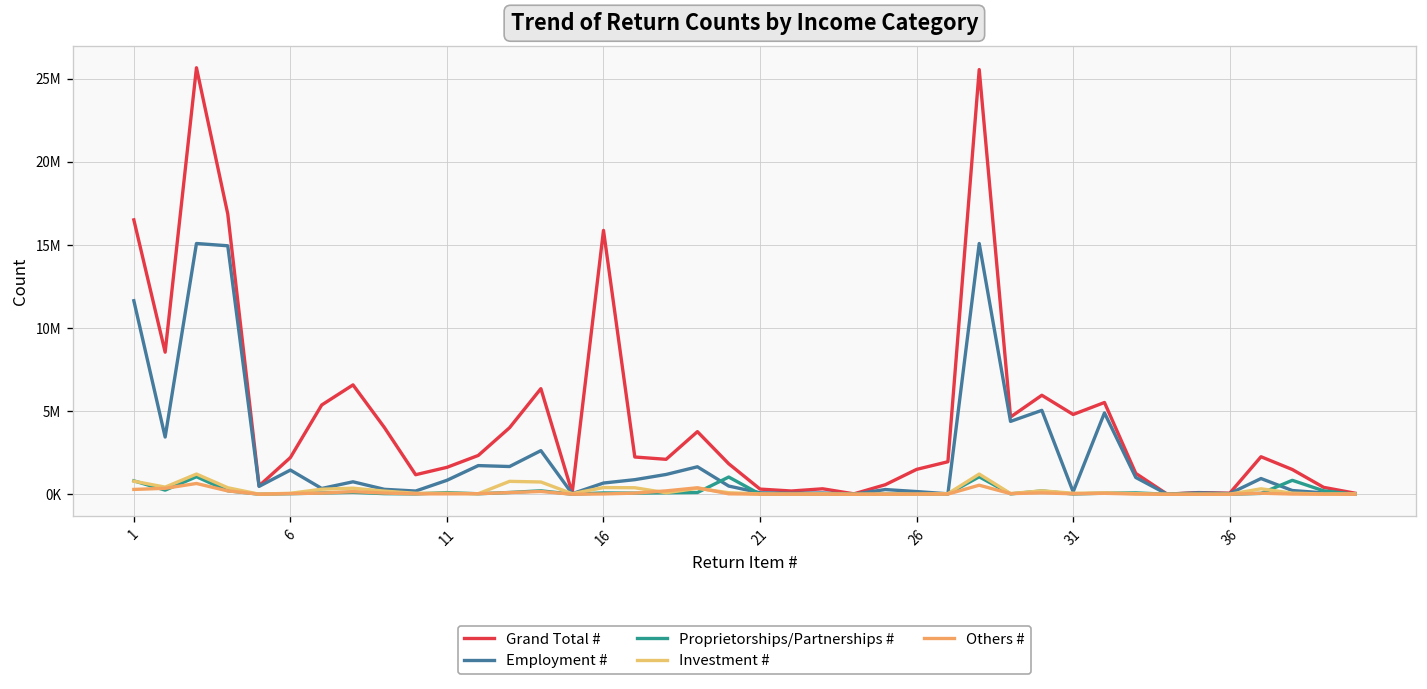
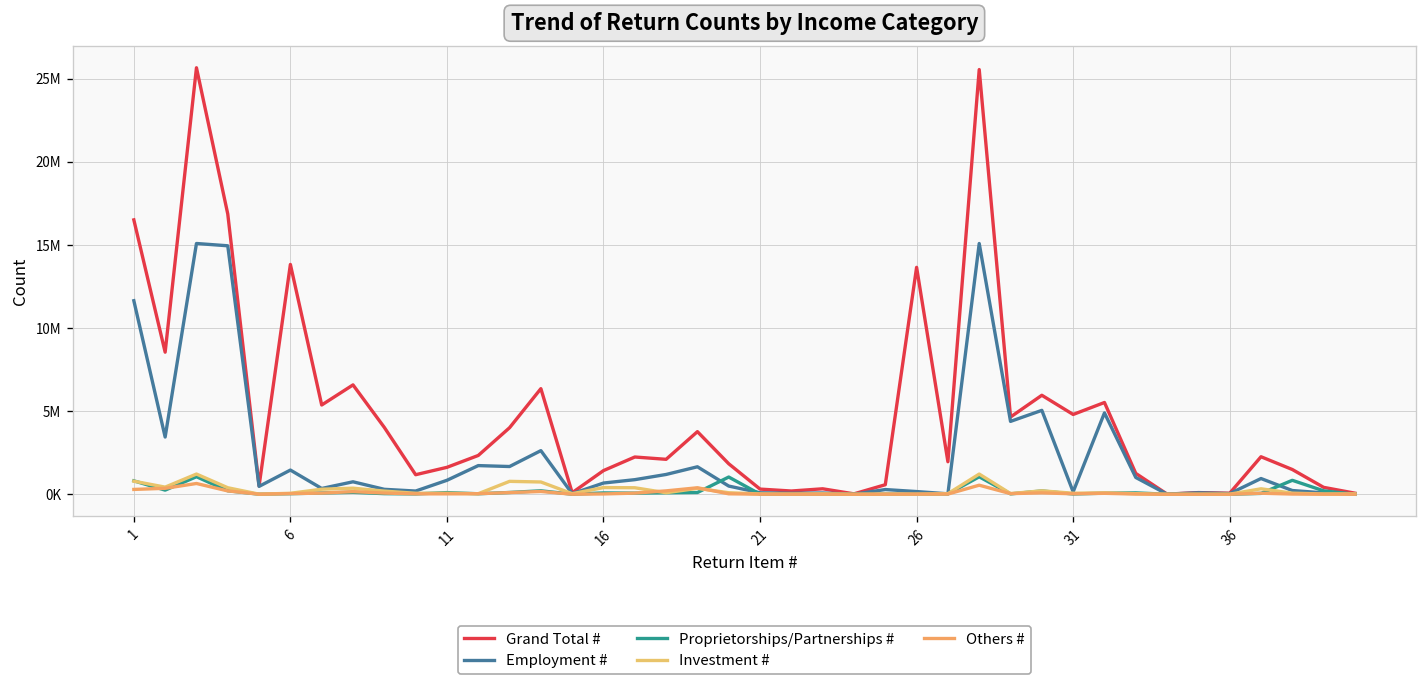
Grand Total #, 6: 2200000 -> 13800000
Grand Total #, 16: 15900000 -> 1400000
Grand Total #, 26: 1500000 -> 13600000
